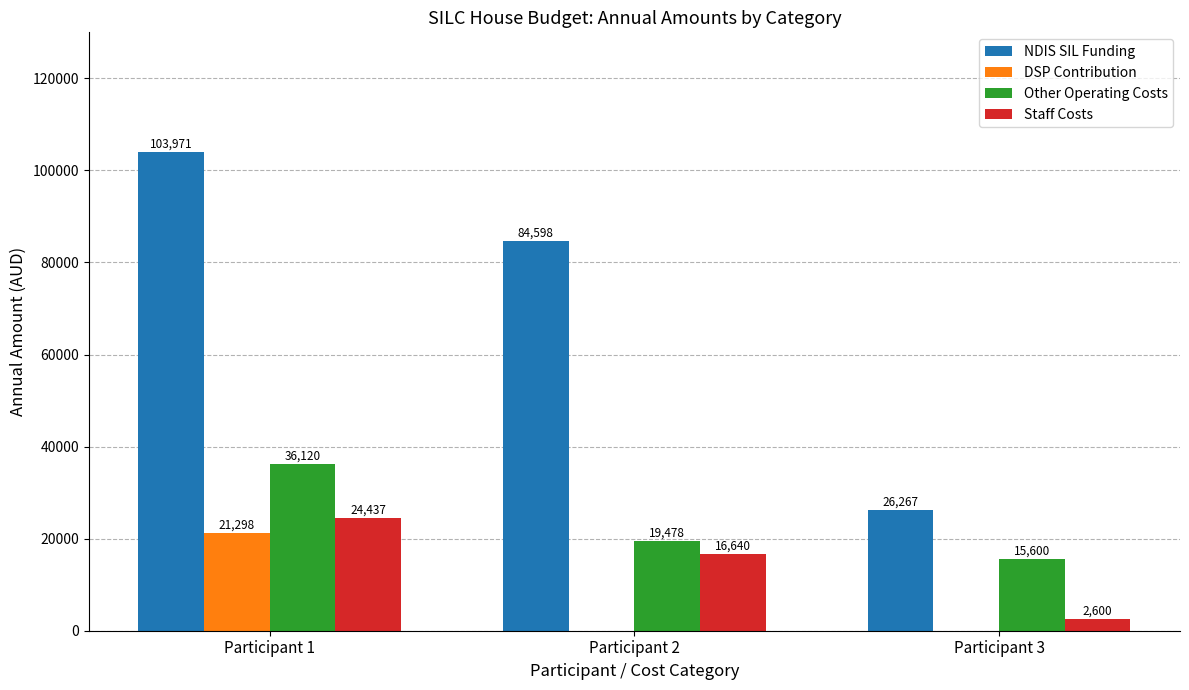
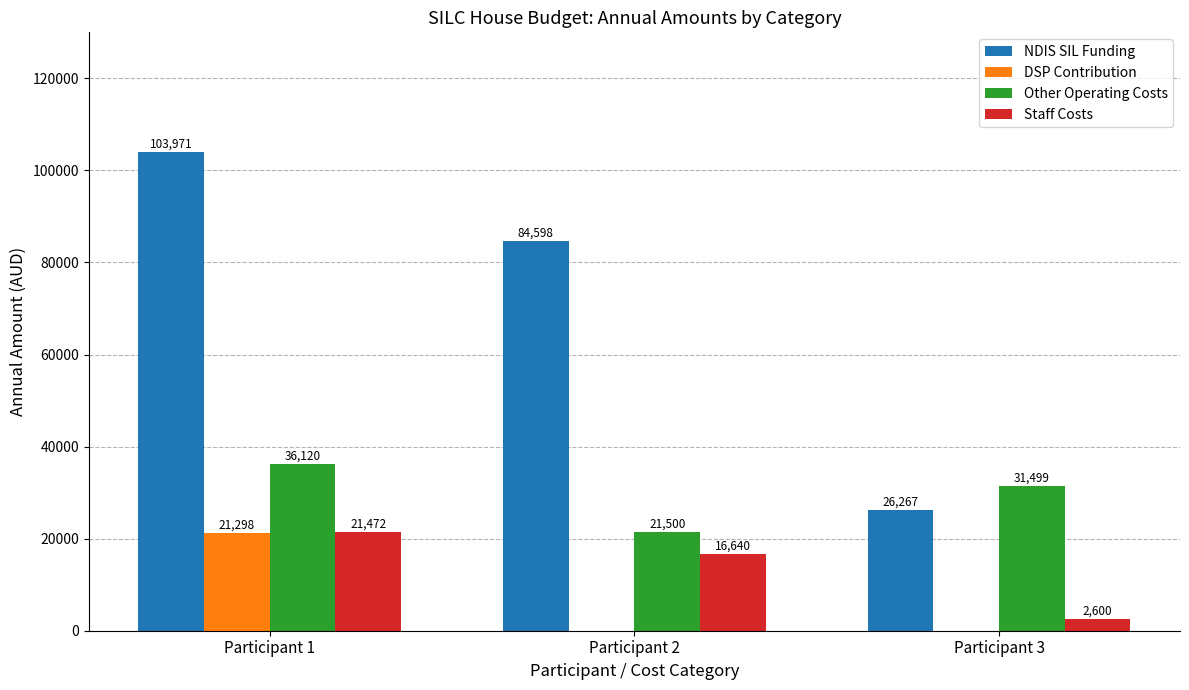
Staff Costs, Participant 1: 24,437 -> 21,472
Other Operating Costs, Participant 2: 19,478 -> 21,500
Other Operating Costs, Participant 3: 15,600 -> 31,499
